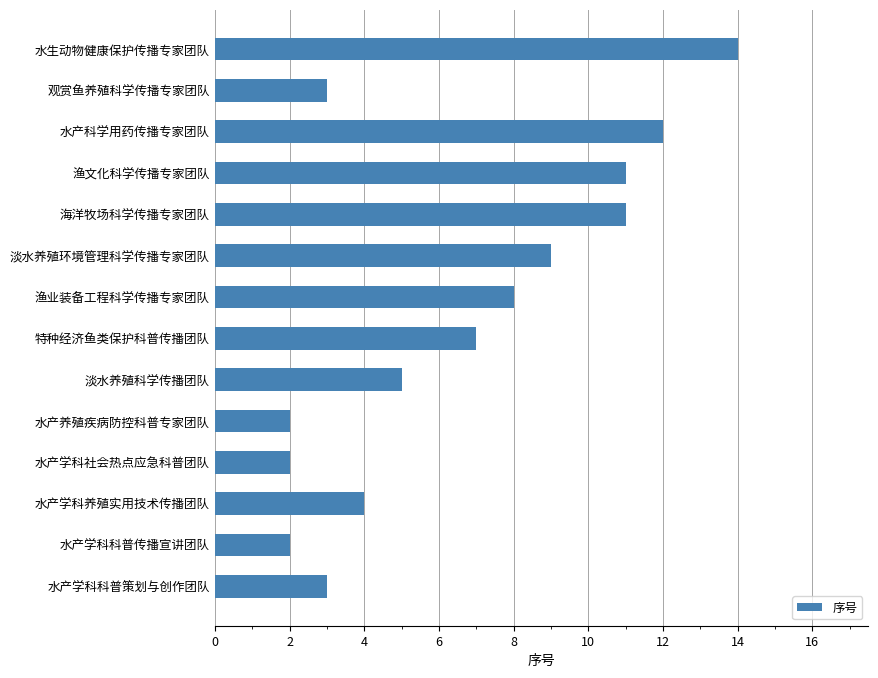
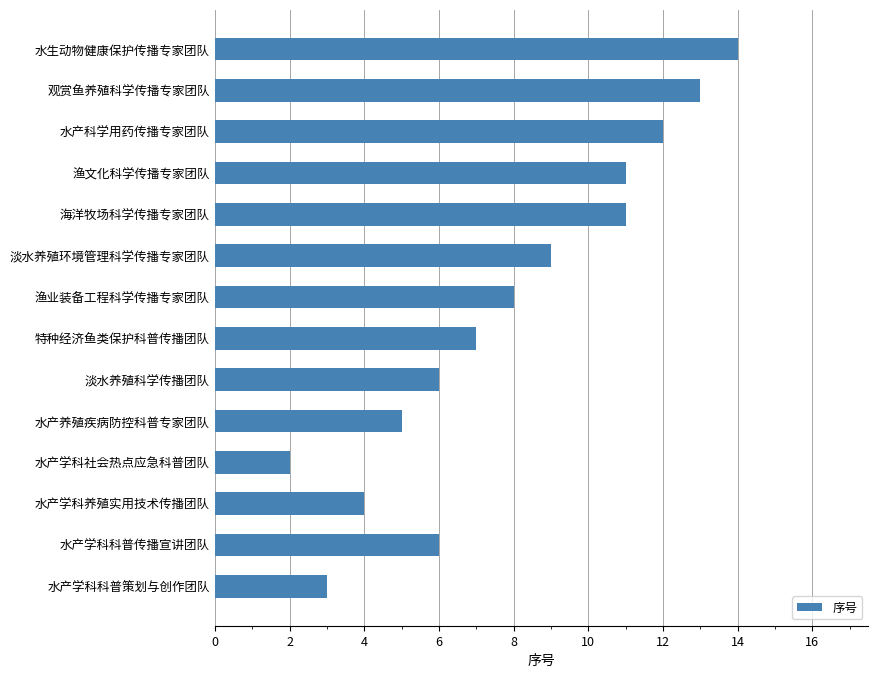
观赏鱼养殖科学传播专家团队: 3 -> 13
淡水养殖科学传播团队: 5 -> 6
水产养殖疾病防控科普专家团队: 2 -> 5
水产学科科普传播宣讲团队: 2 -> 6
